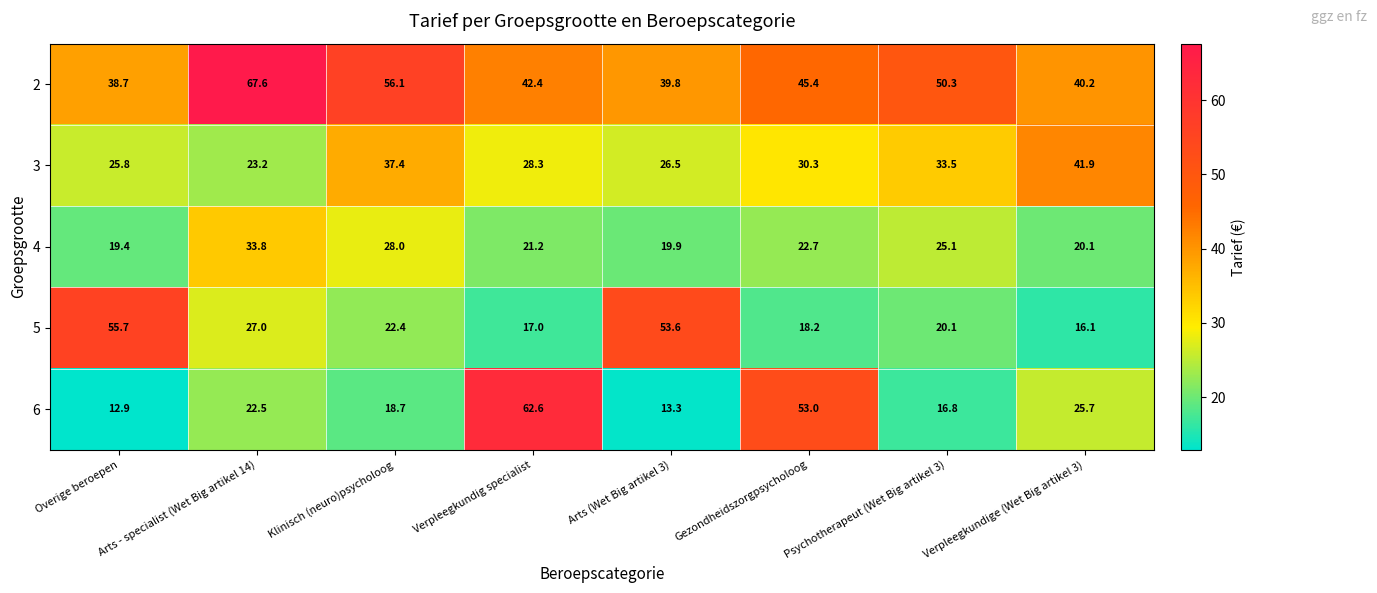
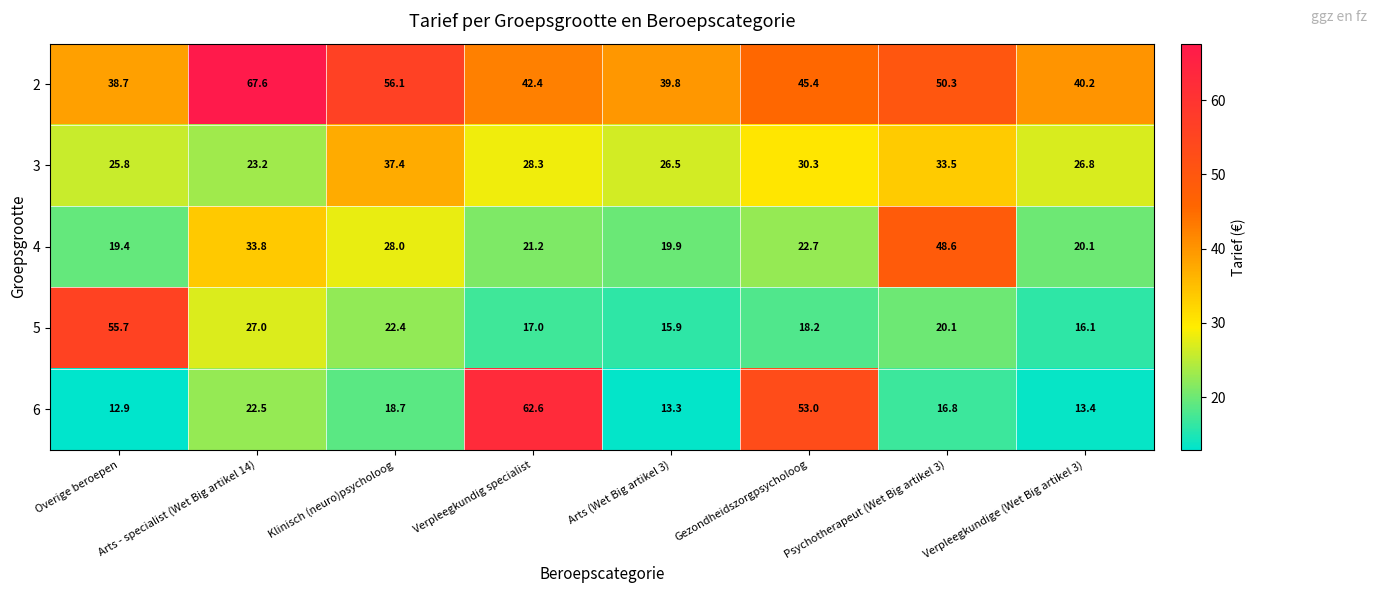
3, Verpleegkundige (Wet Big artikel 3): 41.9 -> 26.8
4, Psychotherapeut (Wet Big artikel 3): 25.1 -> 48.6
5, Arts (Wet Big artikel 3): 53.6 -> 15.9
6, Verpleegkundige (Wet Big artikel 3): 25.7 -> 13.4
